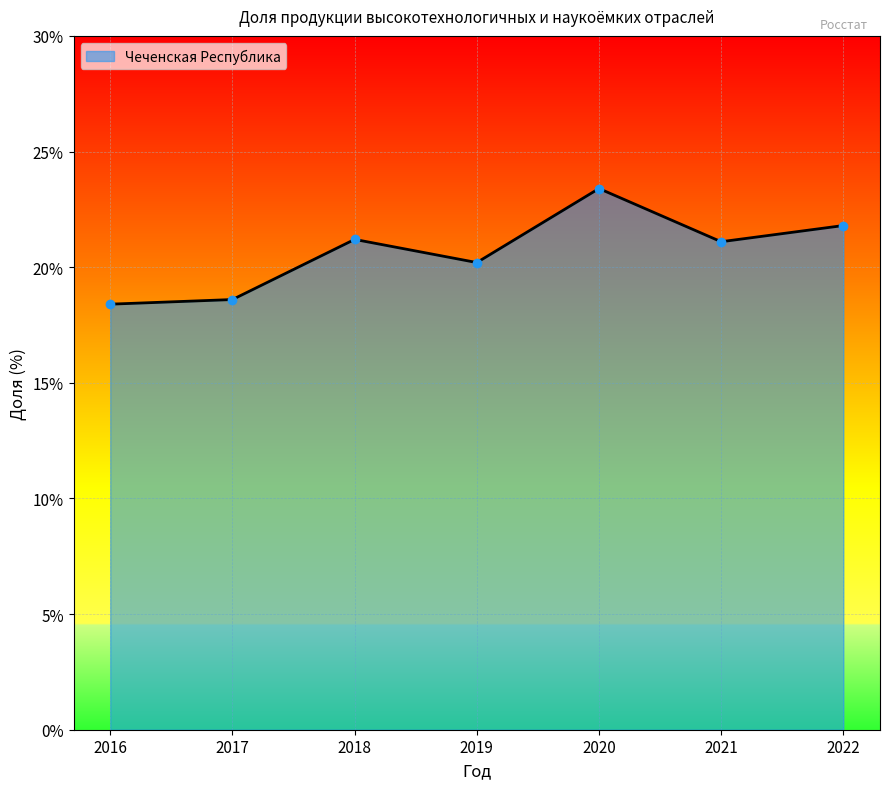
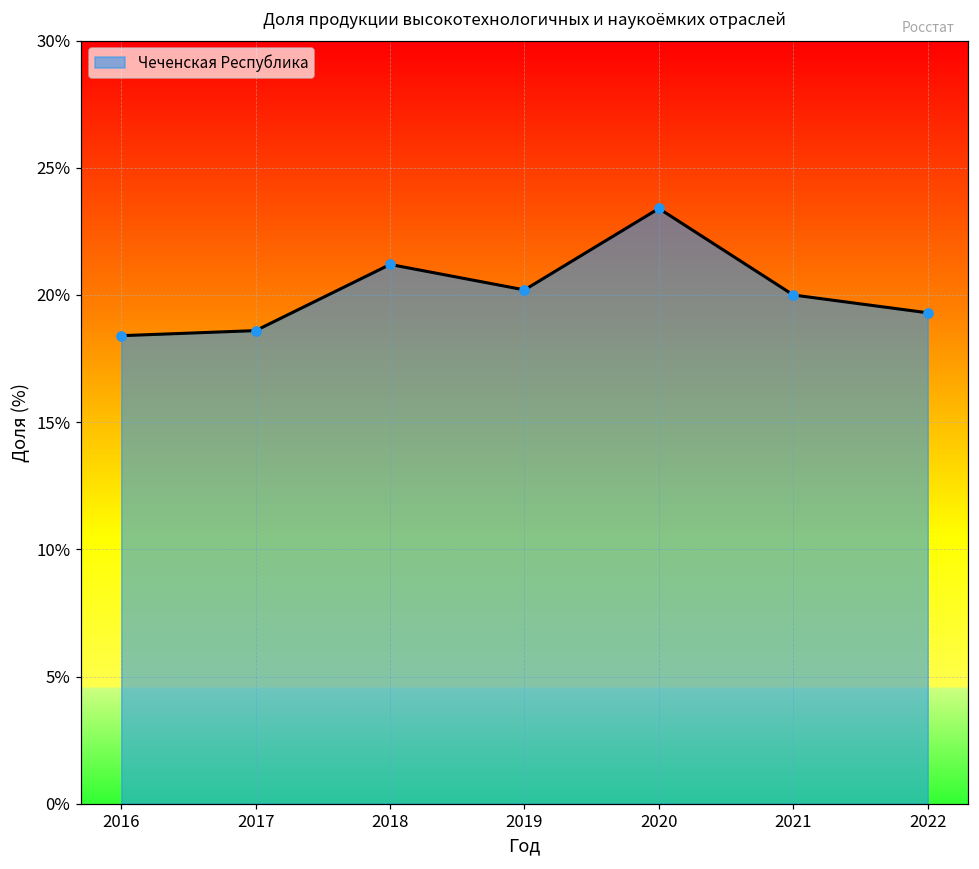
2021: 21.1% -> 20.0%
2022: 21.8% -> 19.3%
